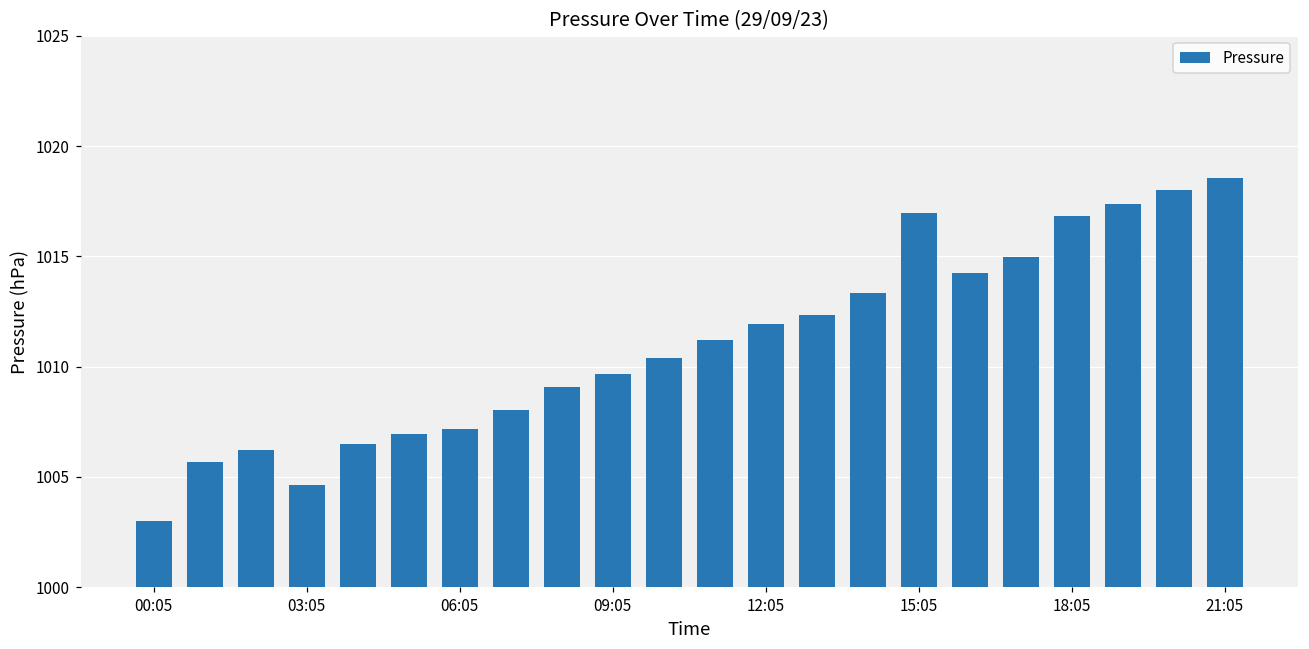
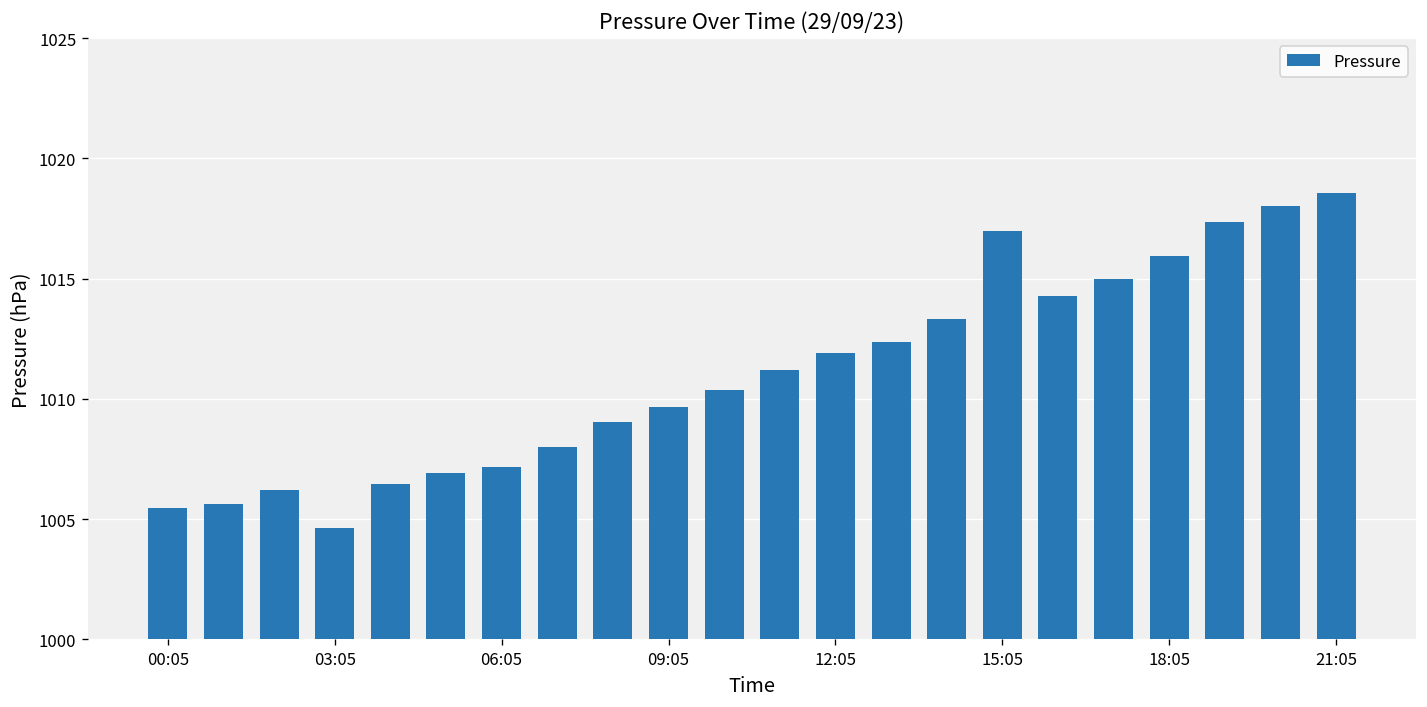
00:05: 1003.0 -> 1005.5
18:05: 1016.8 -> 1016.0
